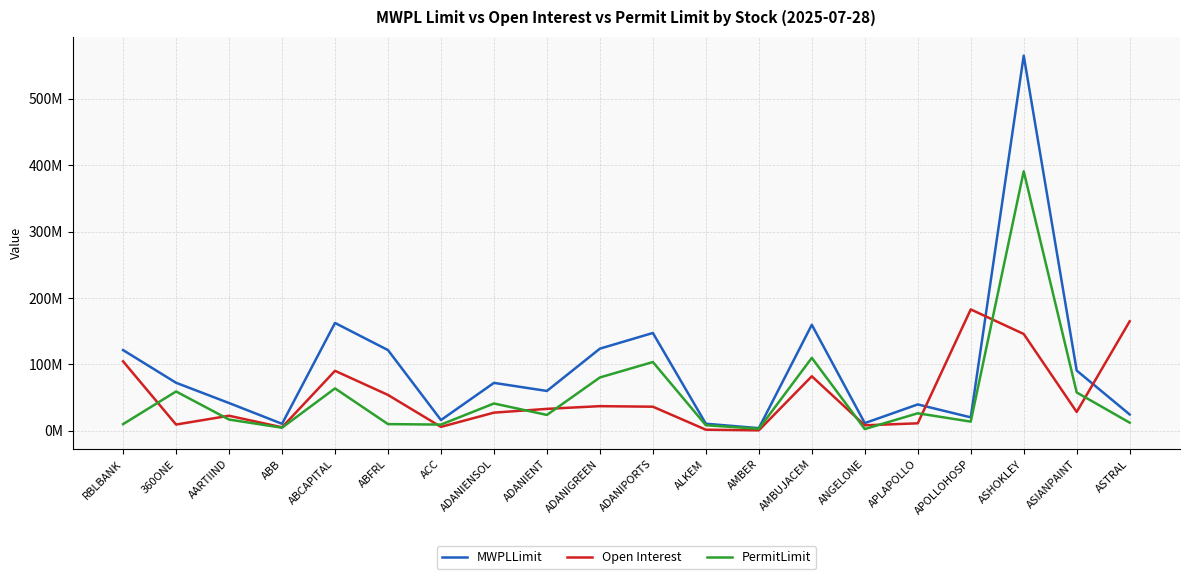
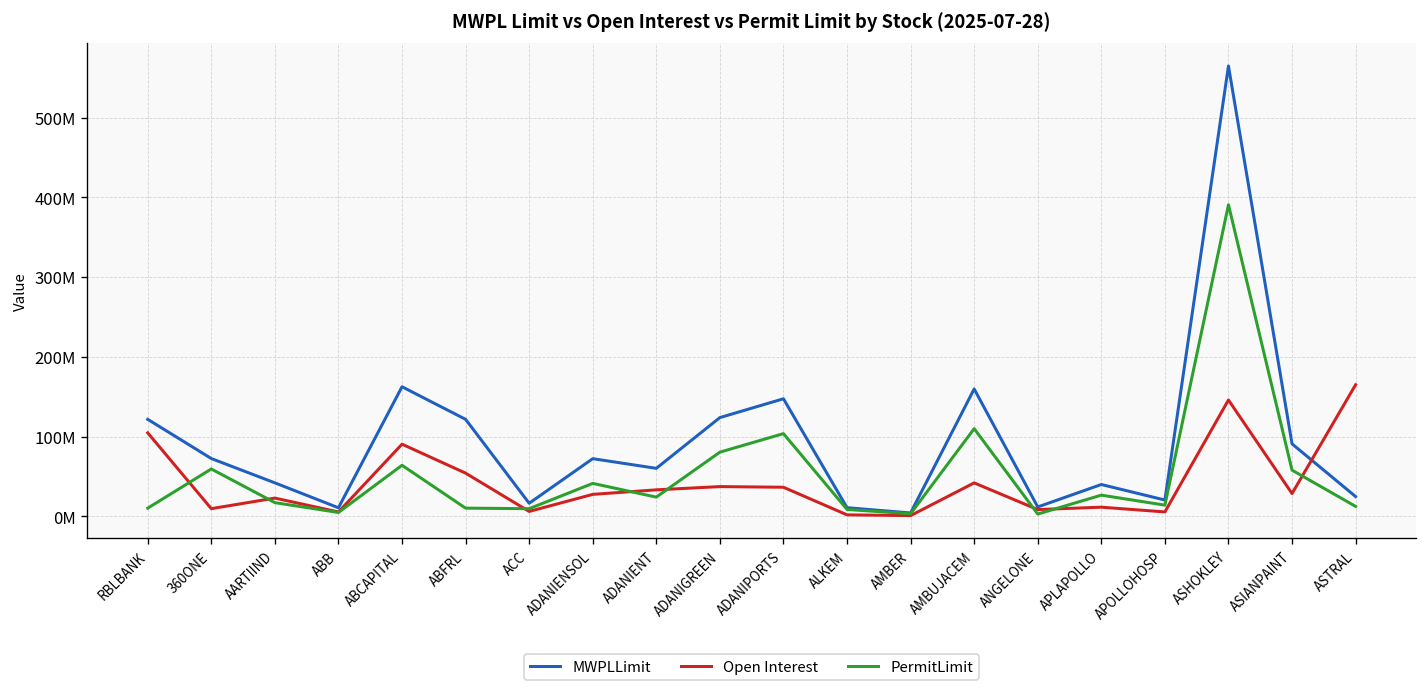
Open Interest, AMBUJACEM: 80000000 -> 40000000
Open Interest, APOLLOHOSP: 180000000 -> 10000000
